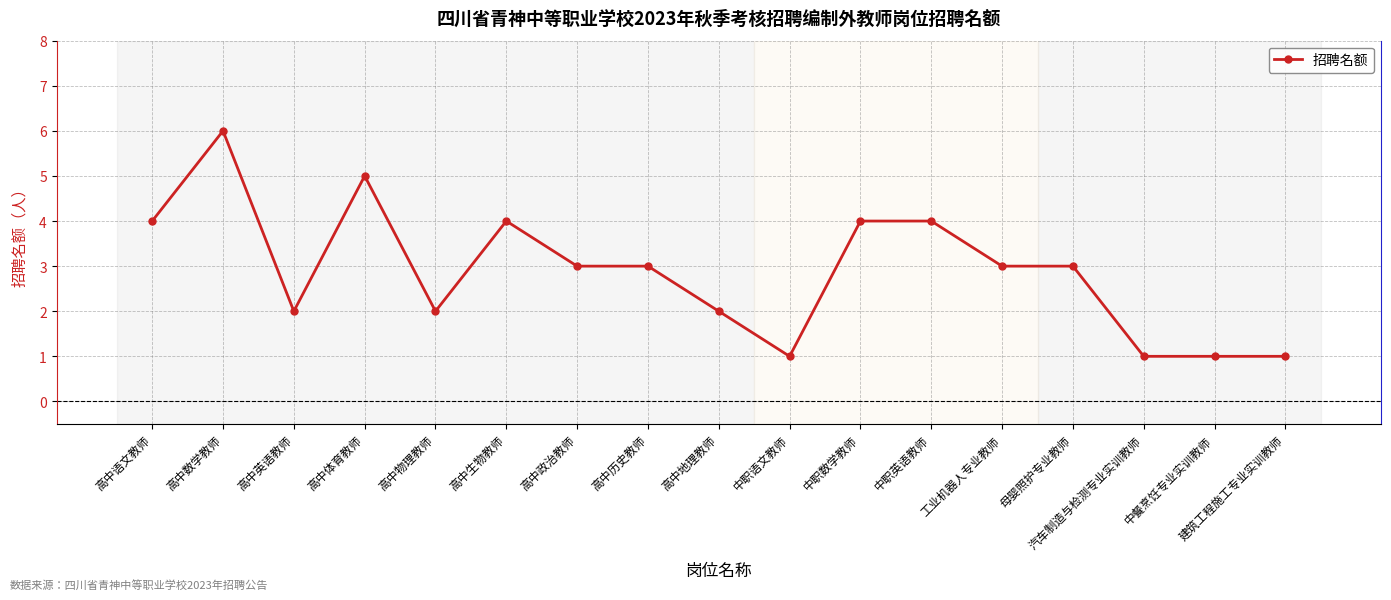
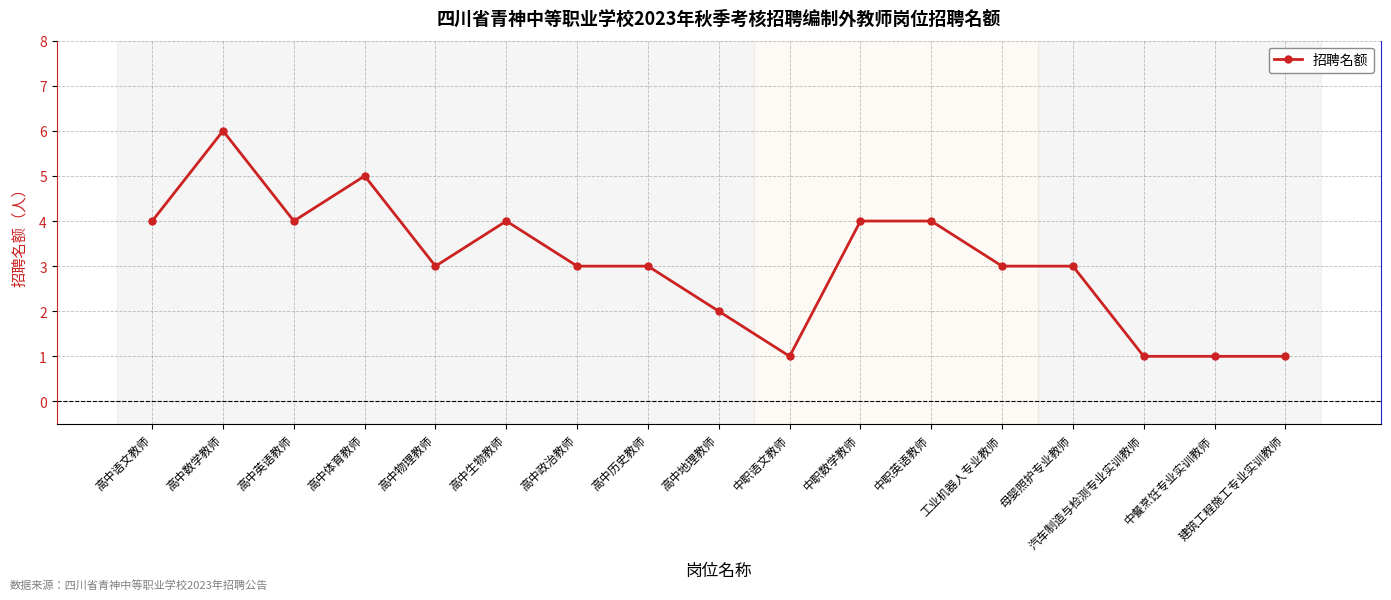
高中英语教师: 2 -> 4
高中物理教师: 2 -> 3
